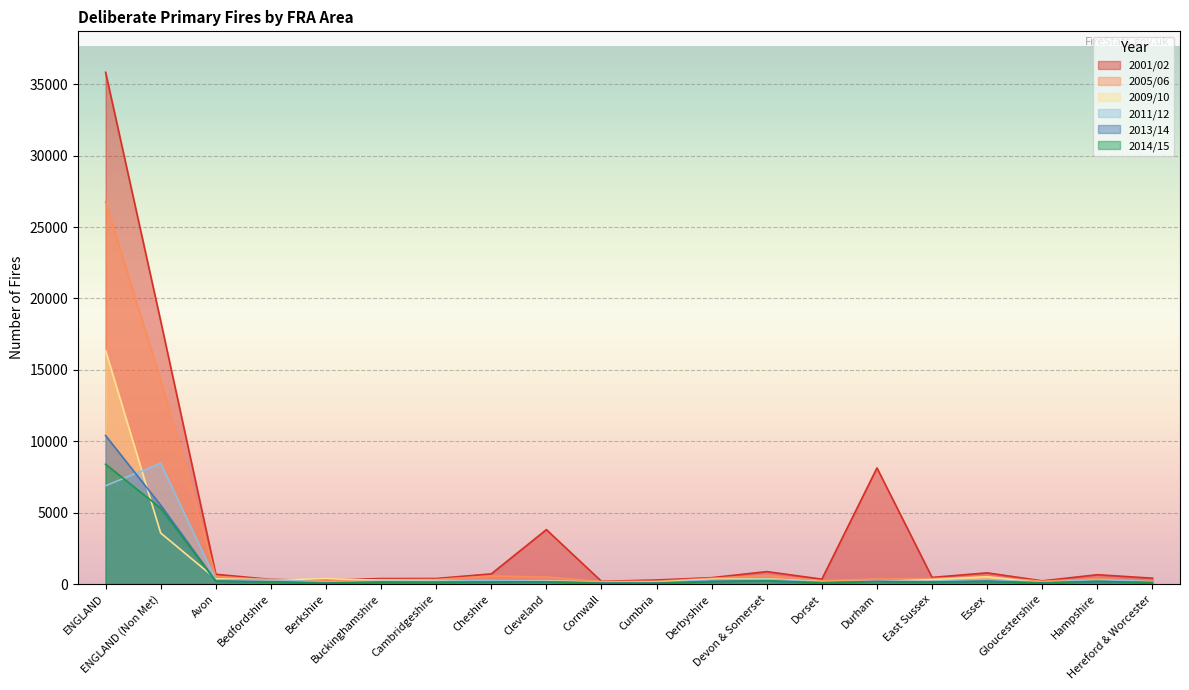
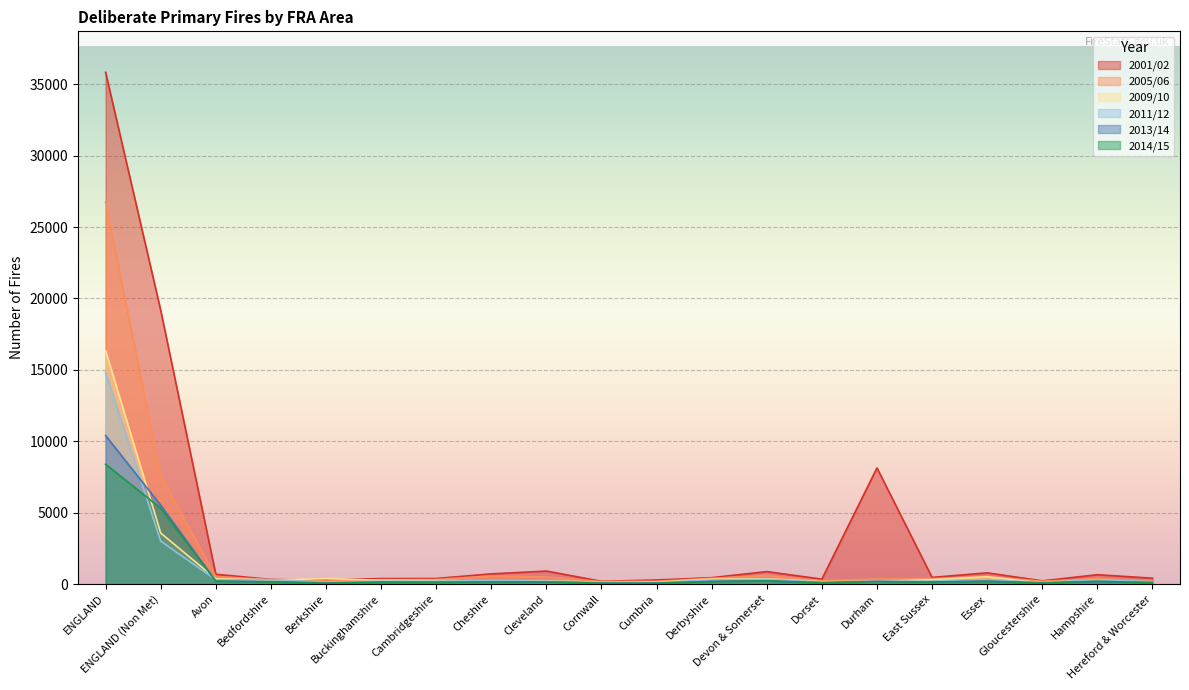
2011/12, ENGLAND: 6900 -> 14800
2001/02, ENGLAND (Non Met): 18400 -> 19200
2005/06, ENGLAND (Non Met): 14300 -> 7600
2011/12, ENGLAND (Non Met): 8500 -> 3000
2001/02, Cleveland: 3800 -> 900
